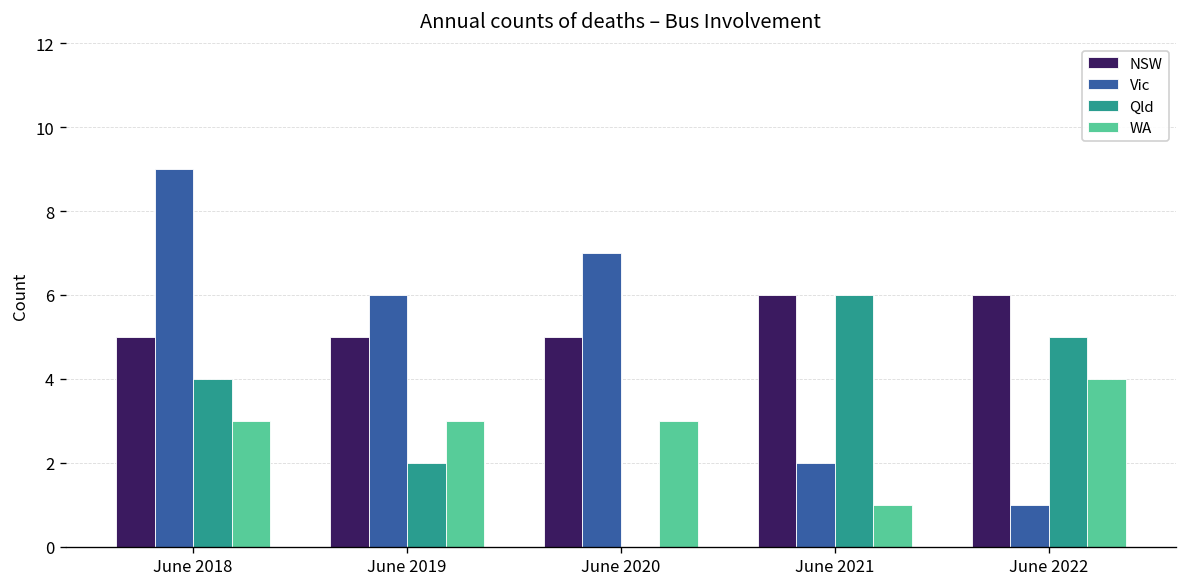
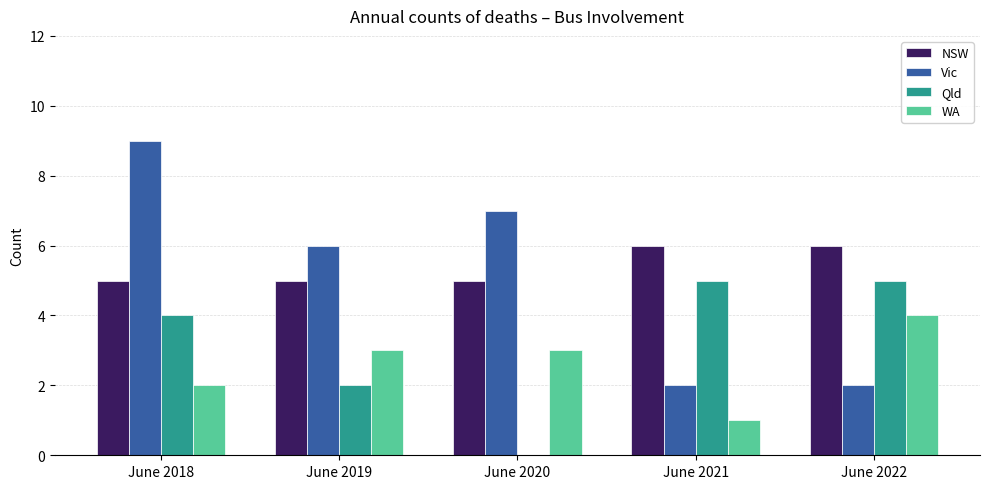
WA, June 2018: 3 -> 2
Qld, June 2021: 6 -> 5
Vic, June 2022: 1 -> 2
